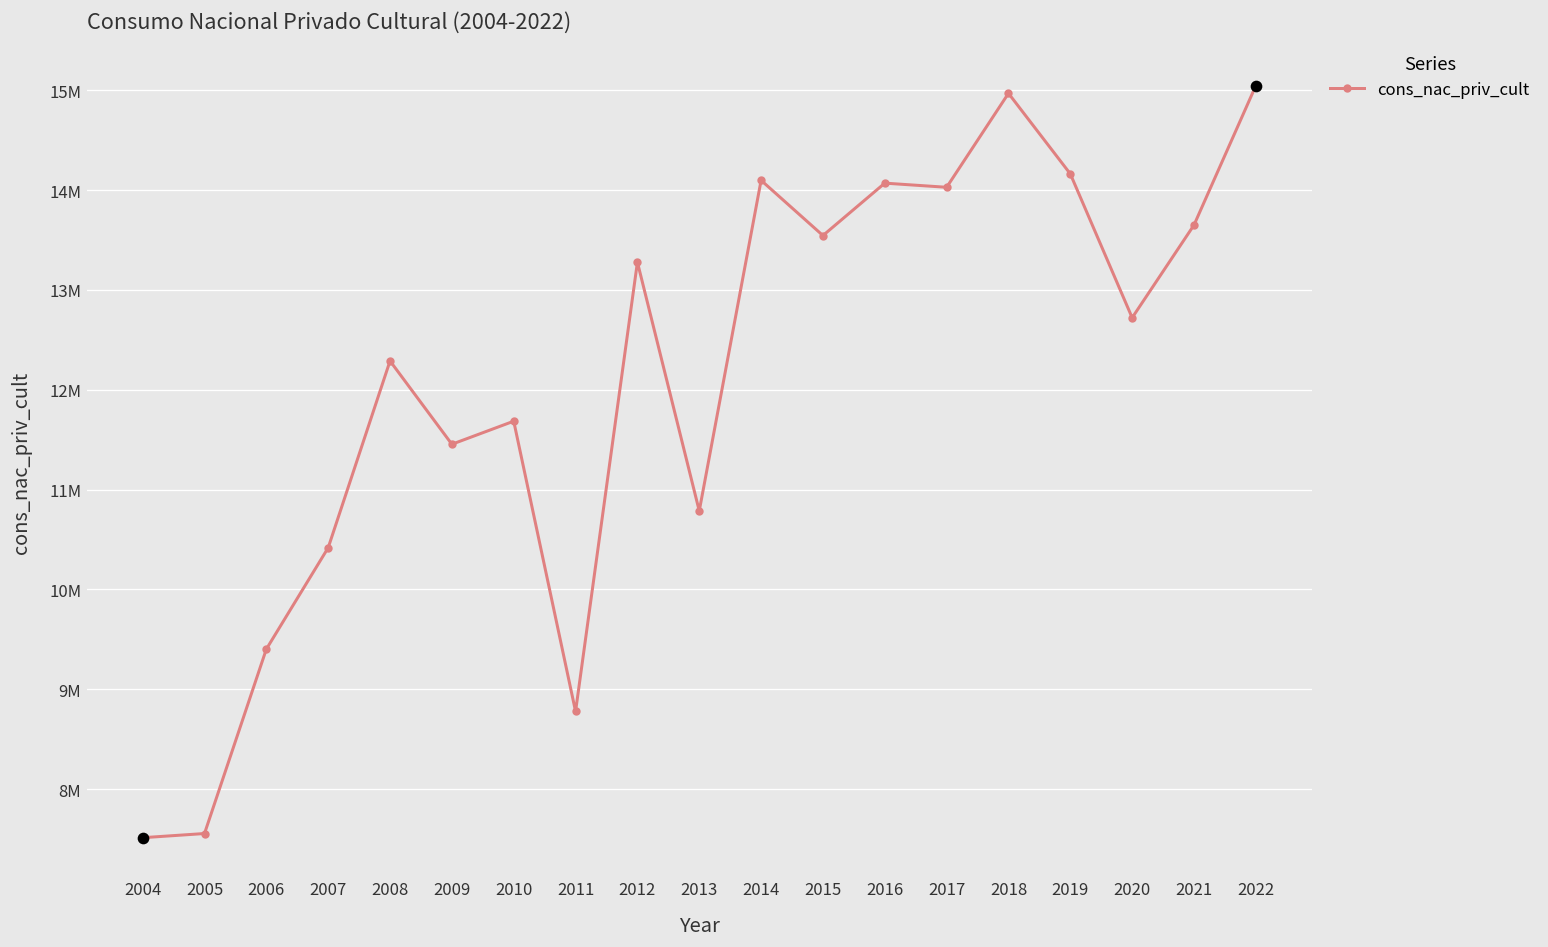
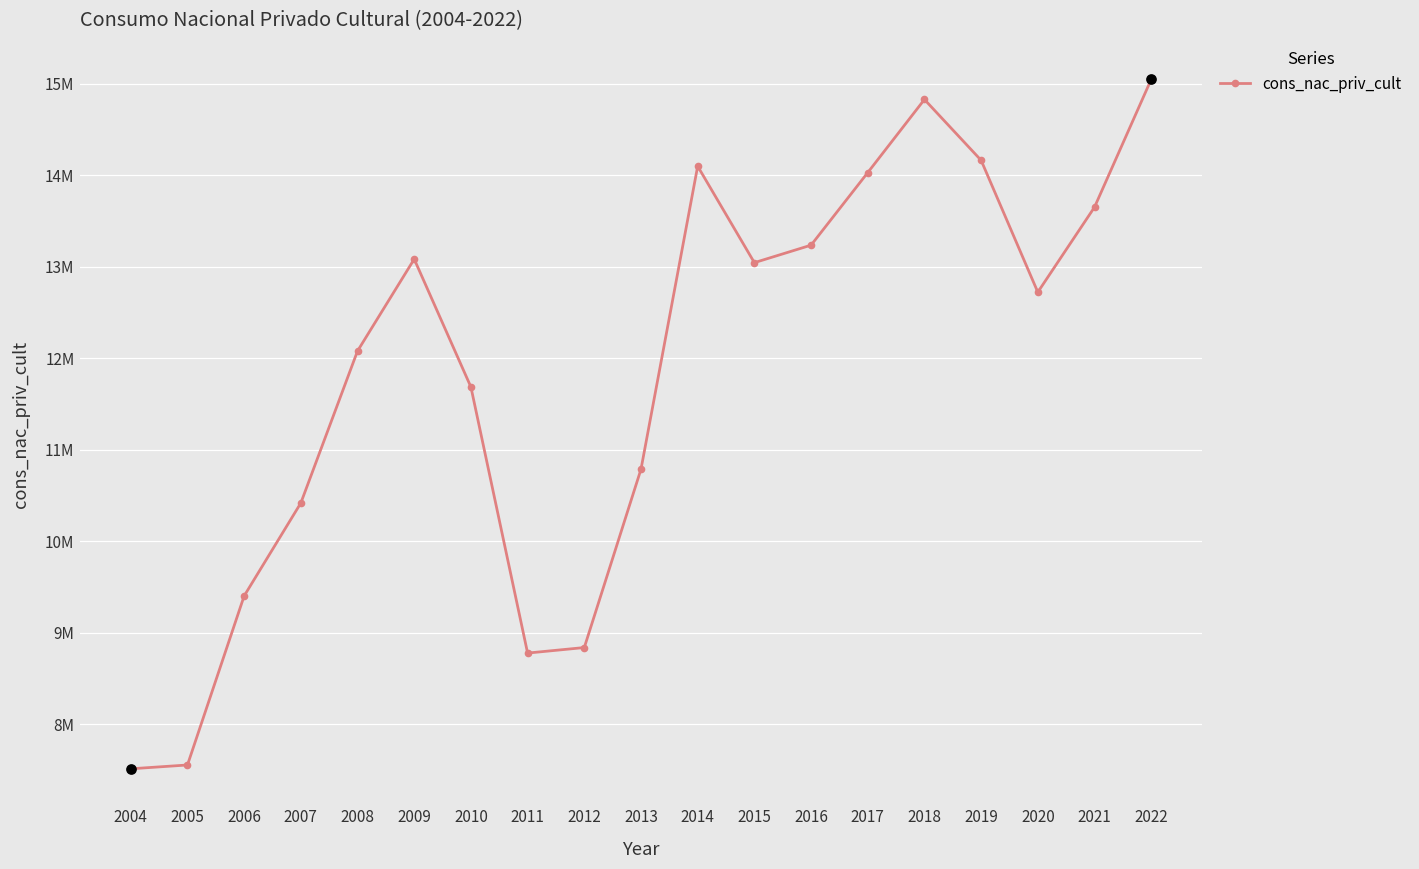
cons_nac_priv_cult, 2008: 12300000 -> 12100000
cons_nac_priv_cult, 2009: 11500000 -> 13100000
cons_nac_priv_cult, 2012: 13300000 -> 8800000
cons_nac_priv_cult, 2015: 13500000 -> 13000000
cons_nac_priv_cult, 2016: 14100000 -> 13200000
cons_nac_priv_cult, 2018: 15000000 -> 14800000
